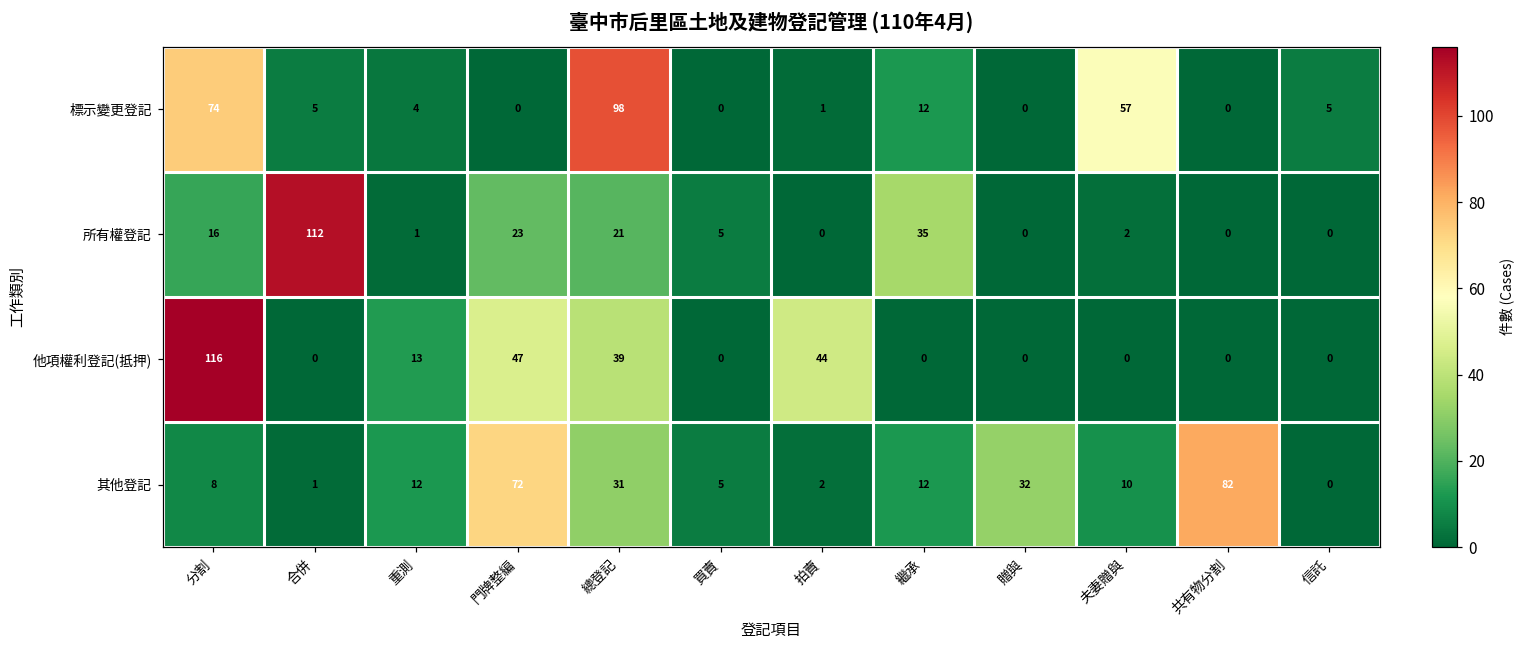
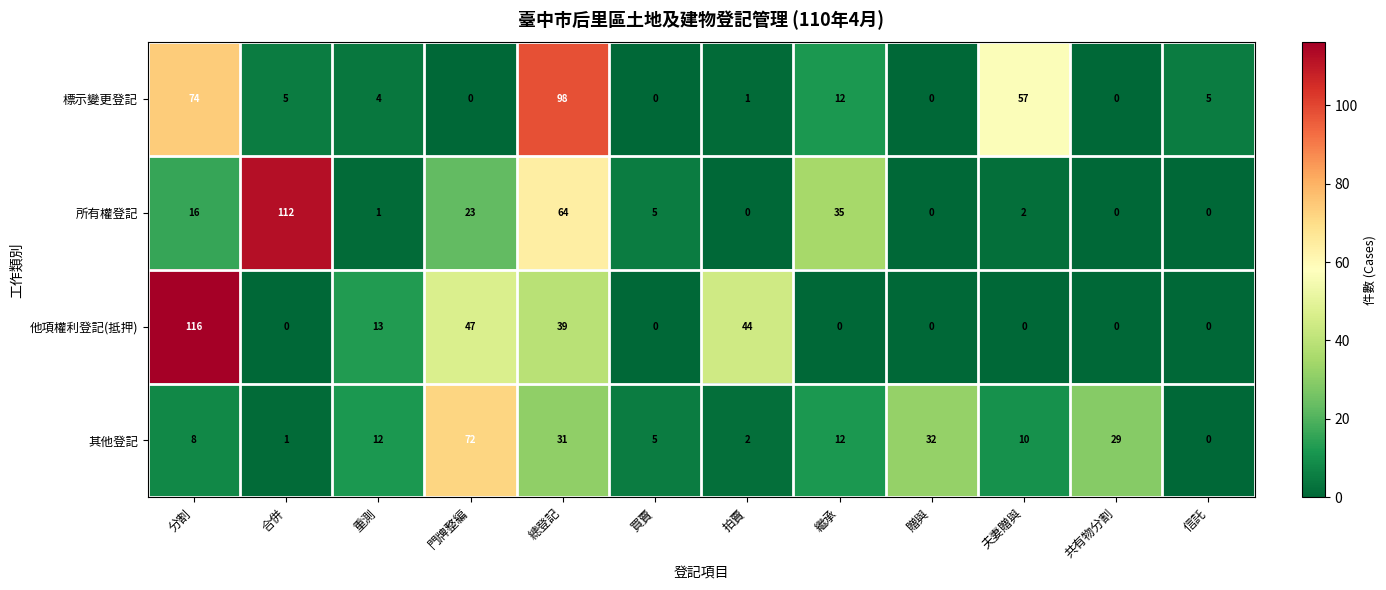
所有權登記, 總登記: 21 -> 64
其他登記, 共有物分割: 82 -> 29
